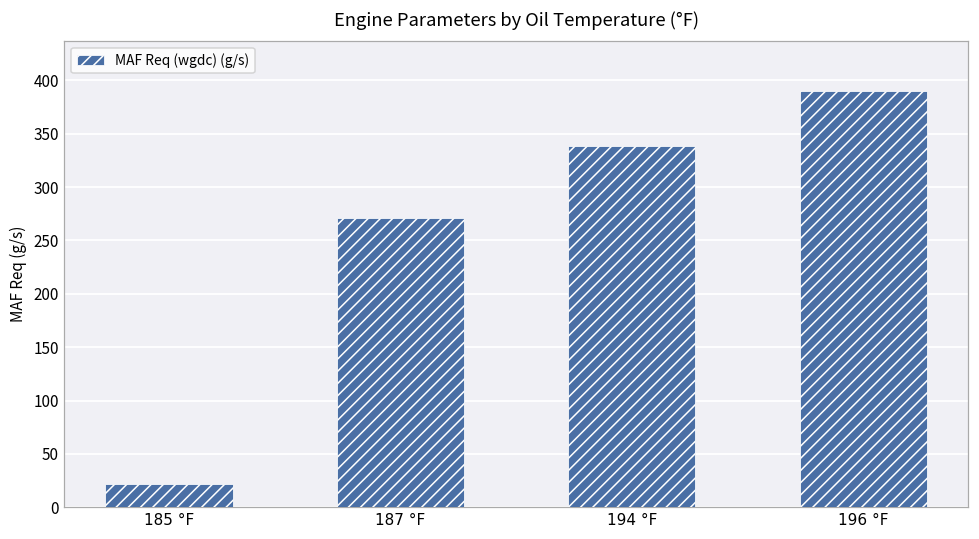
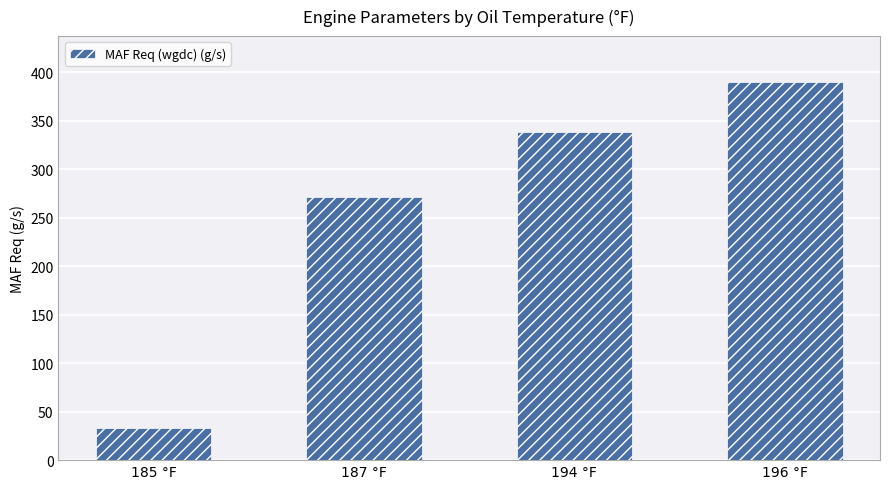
185 °F: 20 -> 30
